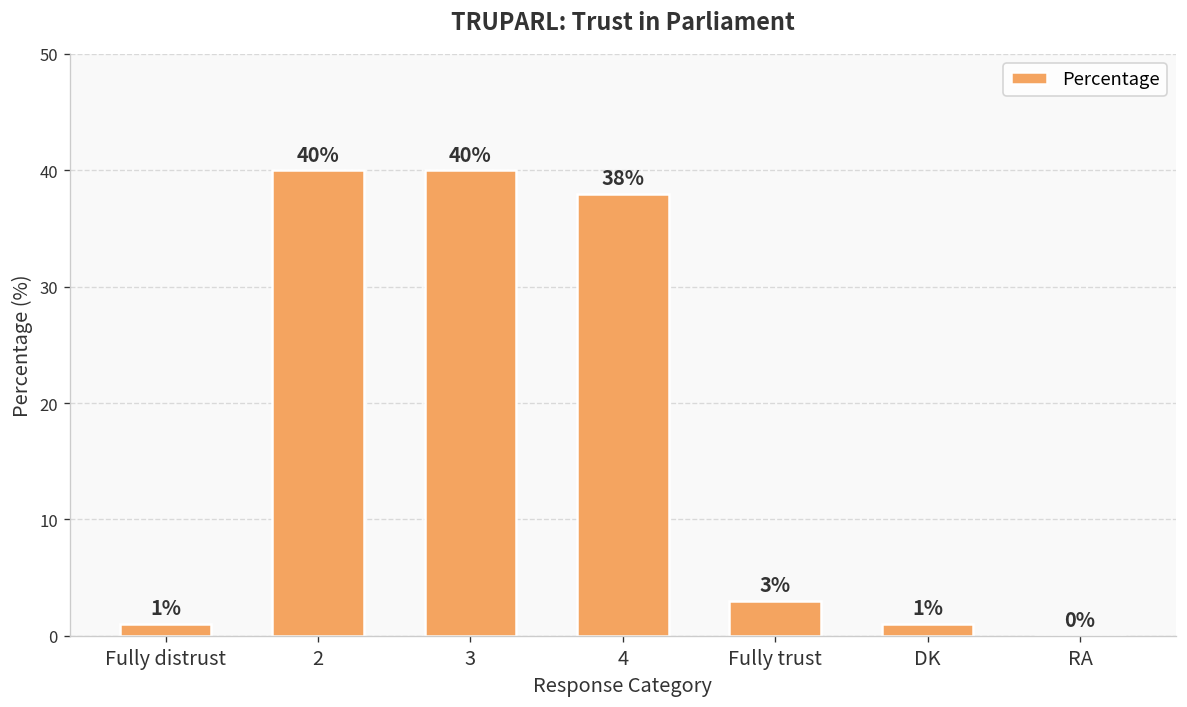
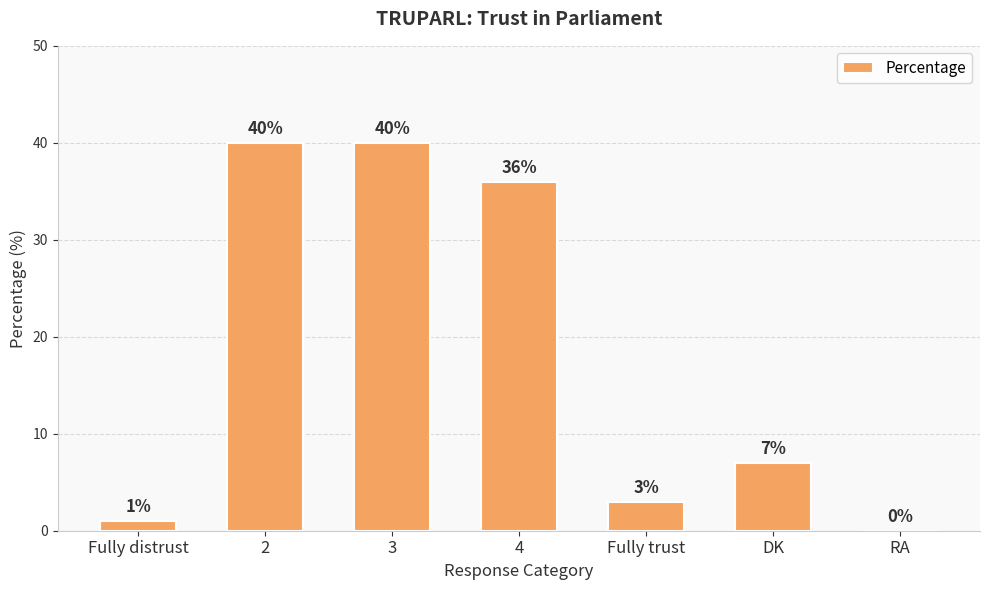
4: 38% -> 36%
DK: 1% -> 7%
